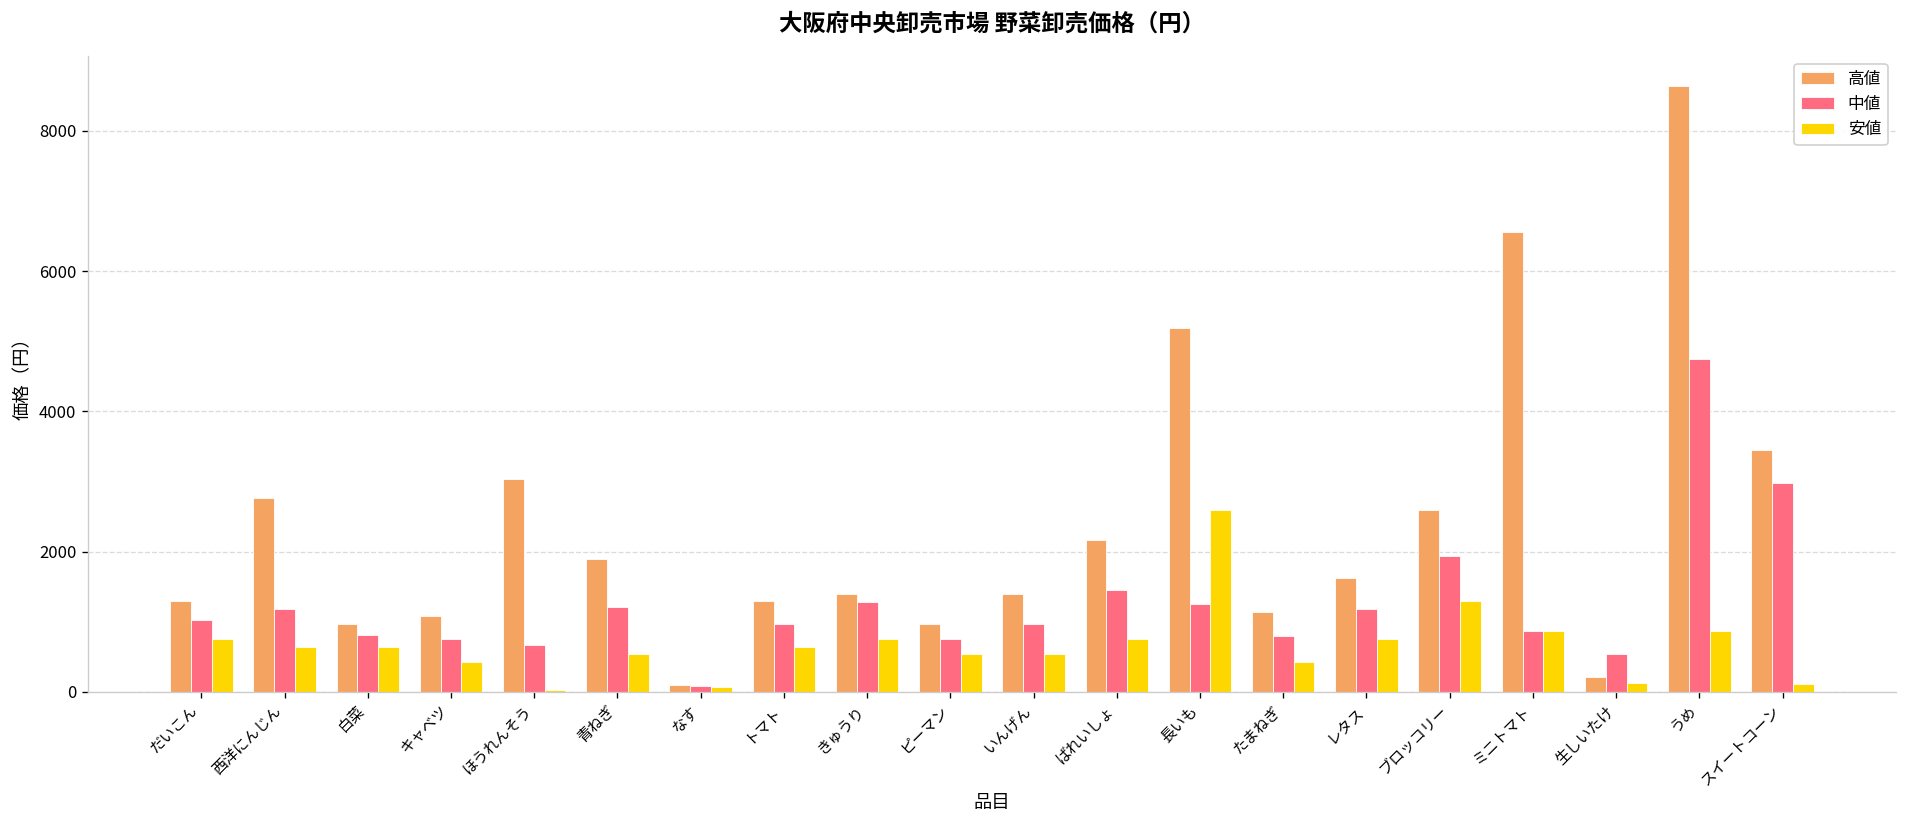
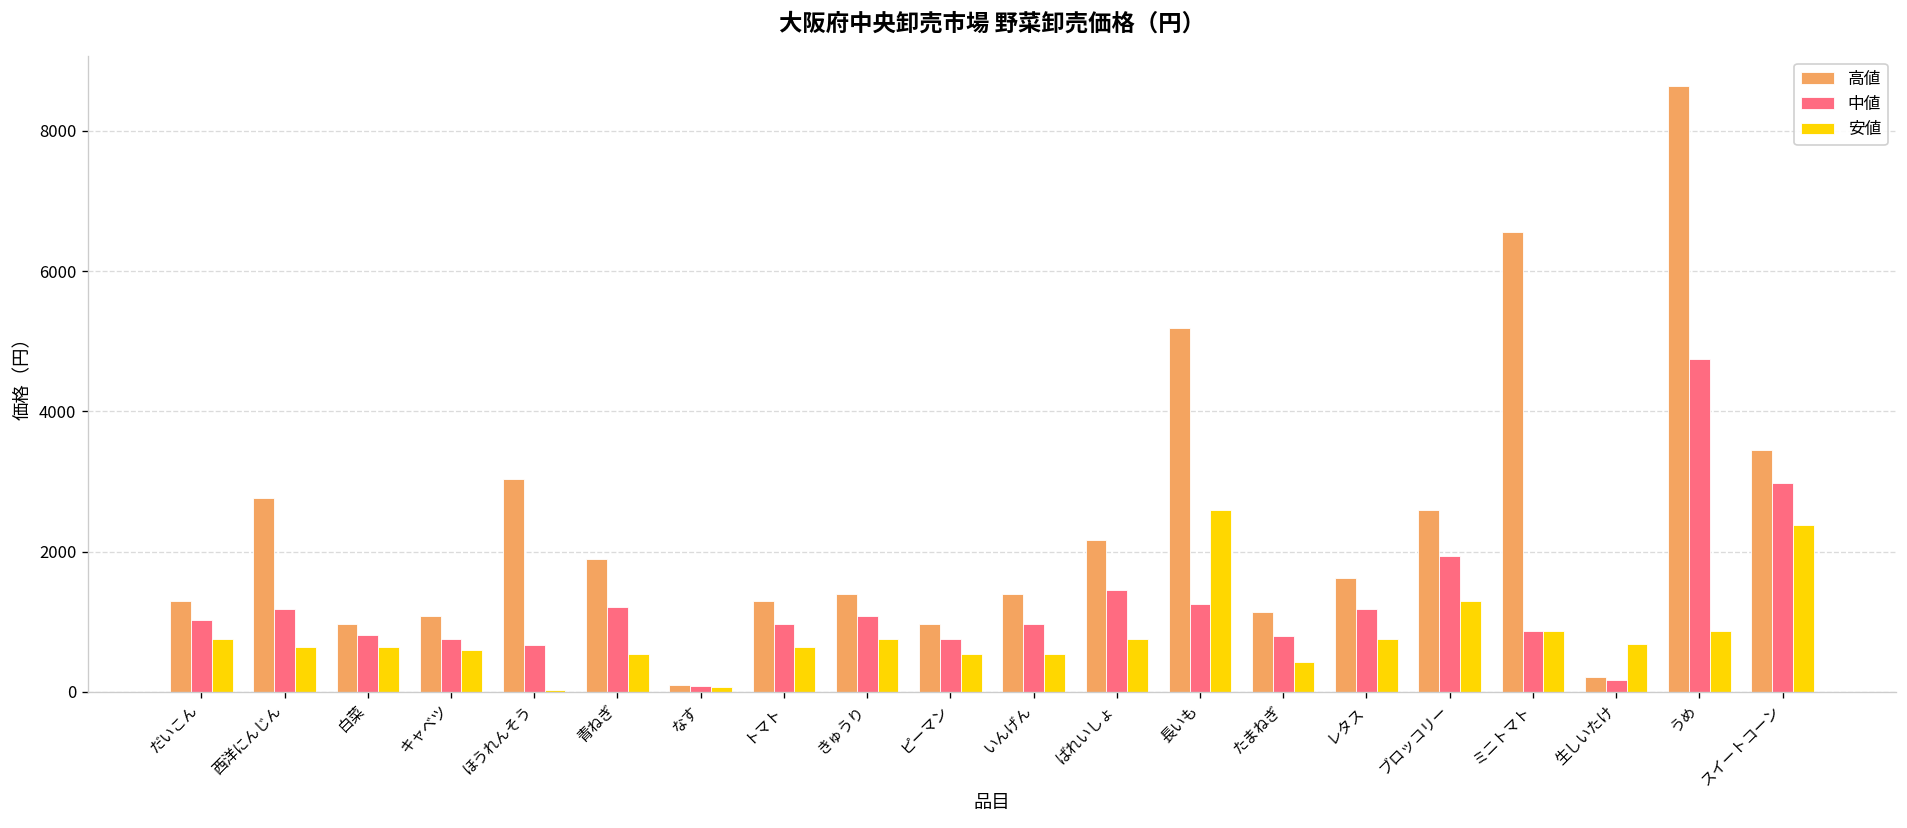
安値, キャベツ: 400 -> 600
中値, きゅうり: 1300 -> 1100
中値, 生しいたけ: 500 -> 200
安値, 生しいたけ: 100 -> 700
安値, スイートコーン: 100 -> 2400
